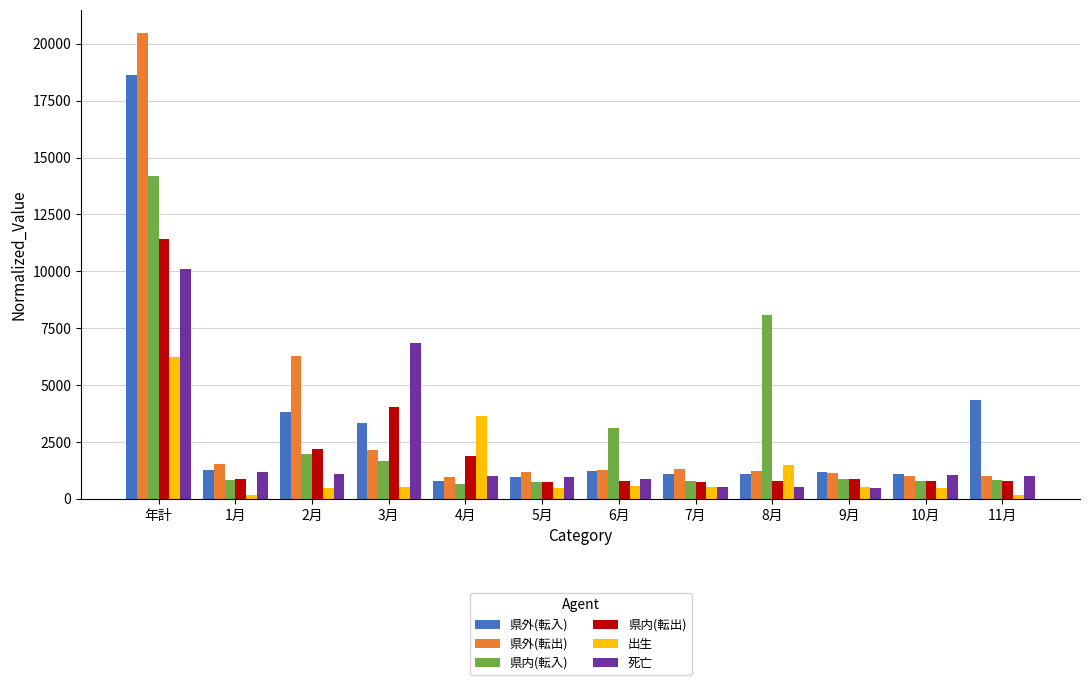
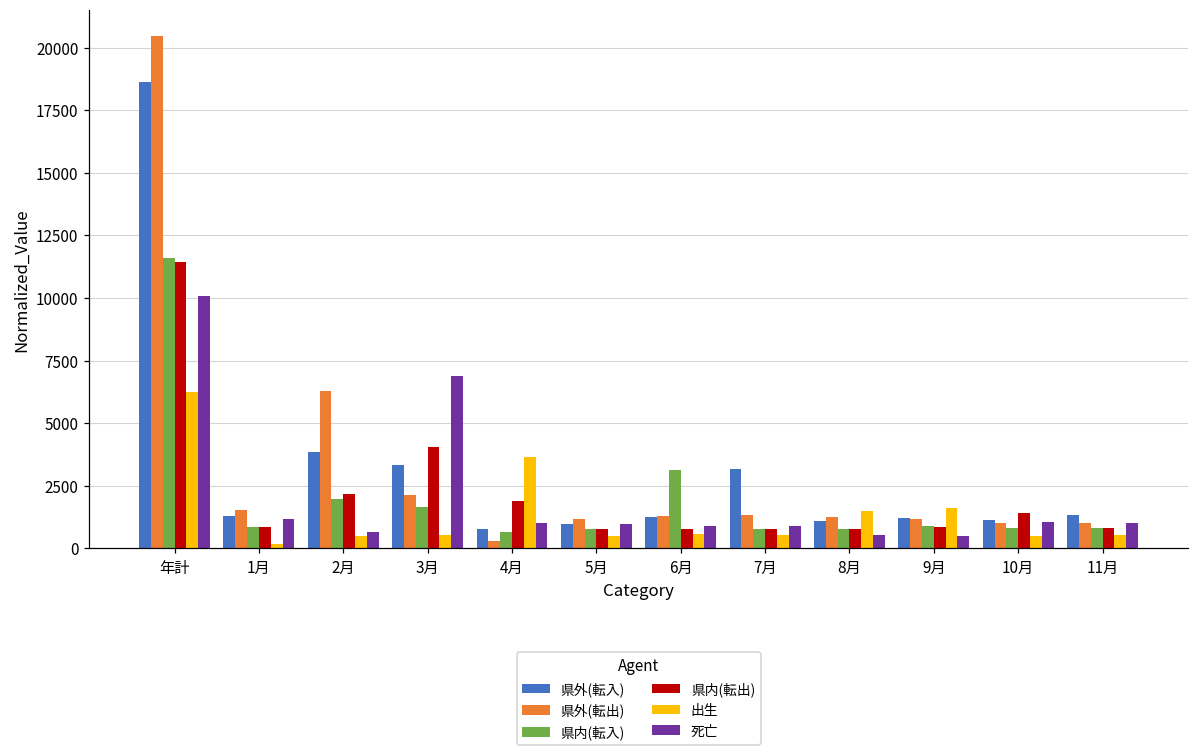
県内(転入), 年計: 14200 -> 11600
死亡, 2月: 1100 -> 700
県外(転出), 4月: 1000 -> 300
県外(転入), 7月: 1100 -> 3200
死亡, 7月: 500 -> 900
県内(転入), 8月: 8100 -> 800
出生, 9月: 500 -> 1600
県内(転出), 10月: 800 -> 1400
県外(転入), 11月: 4300 -> 1300
出生, 11月: 200 -> 500
